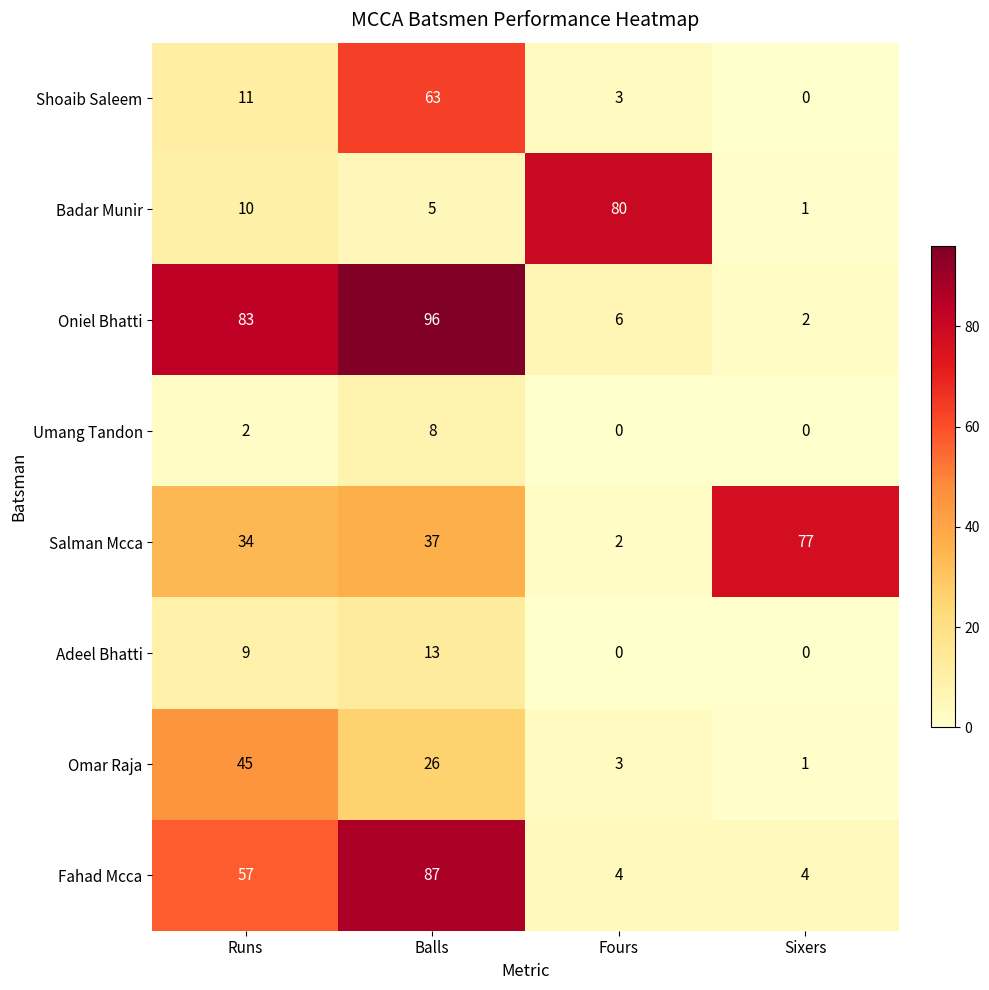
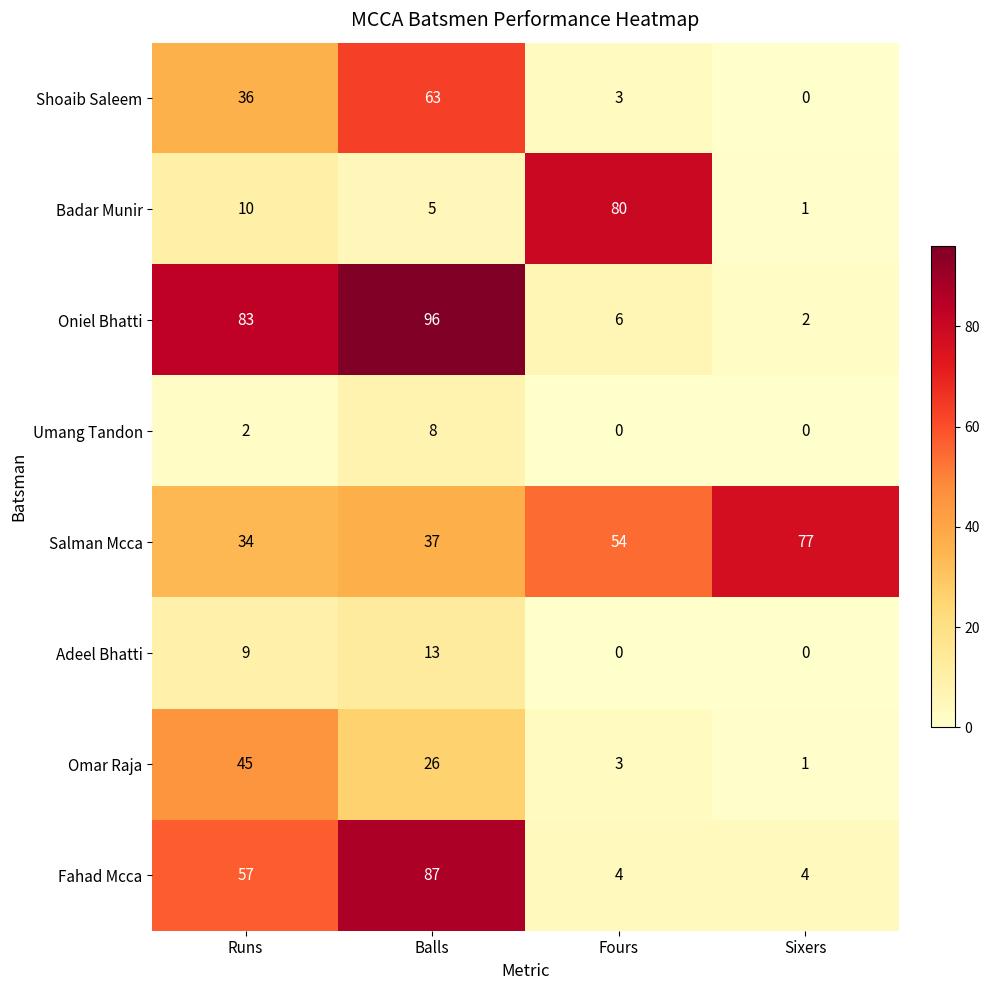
Shoaib Saleem, Runs: 11 -> 36
Salman Mcca, Fours: 2 -> 54
